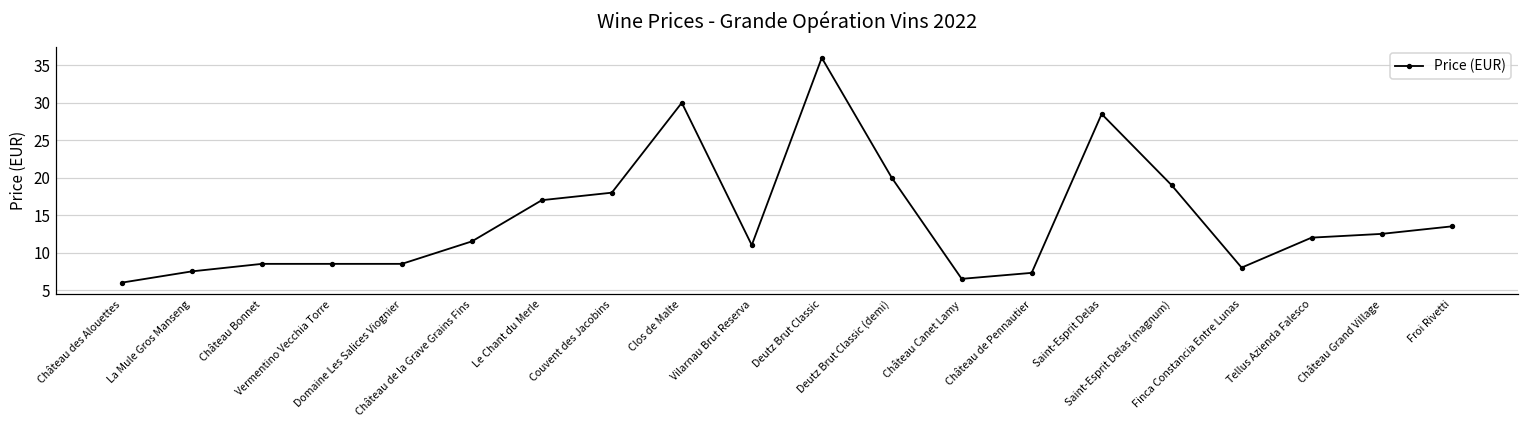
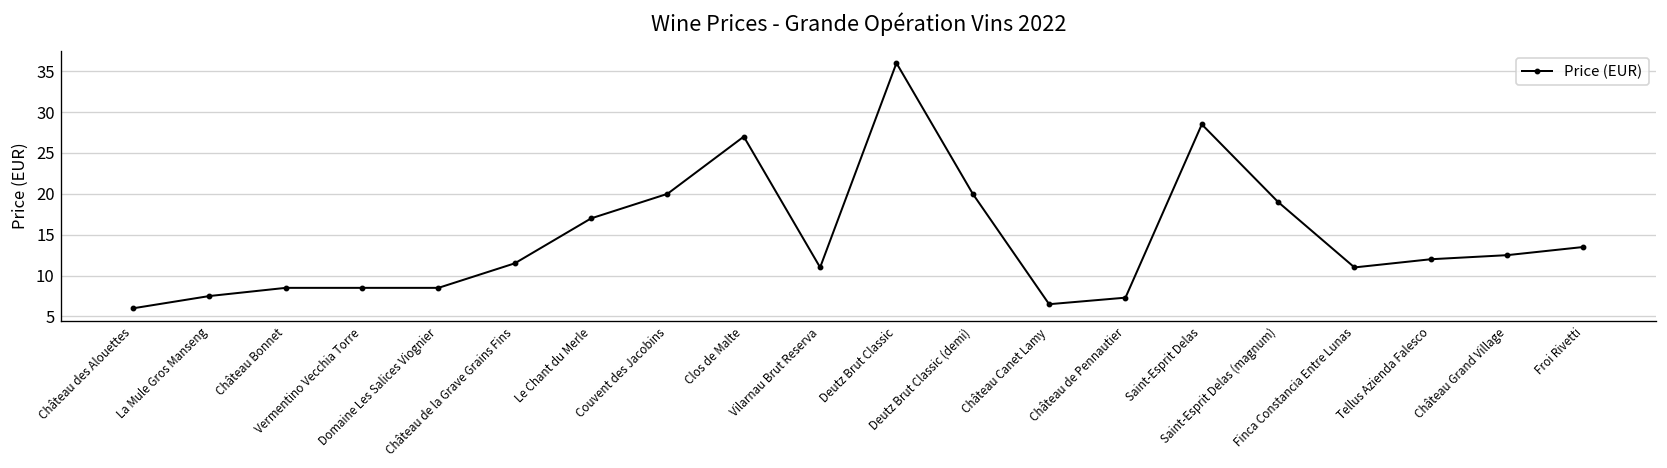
Couvent des Jacobins: 18 -> 20
Clos de Malte: 30 -> 27
Finca Constancia Entre Lunas: 8 -> 11
